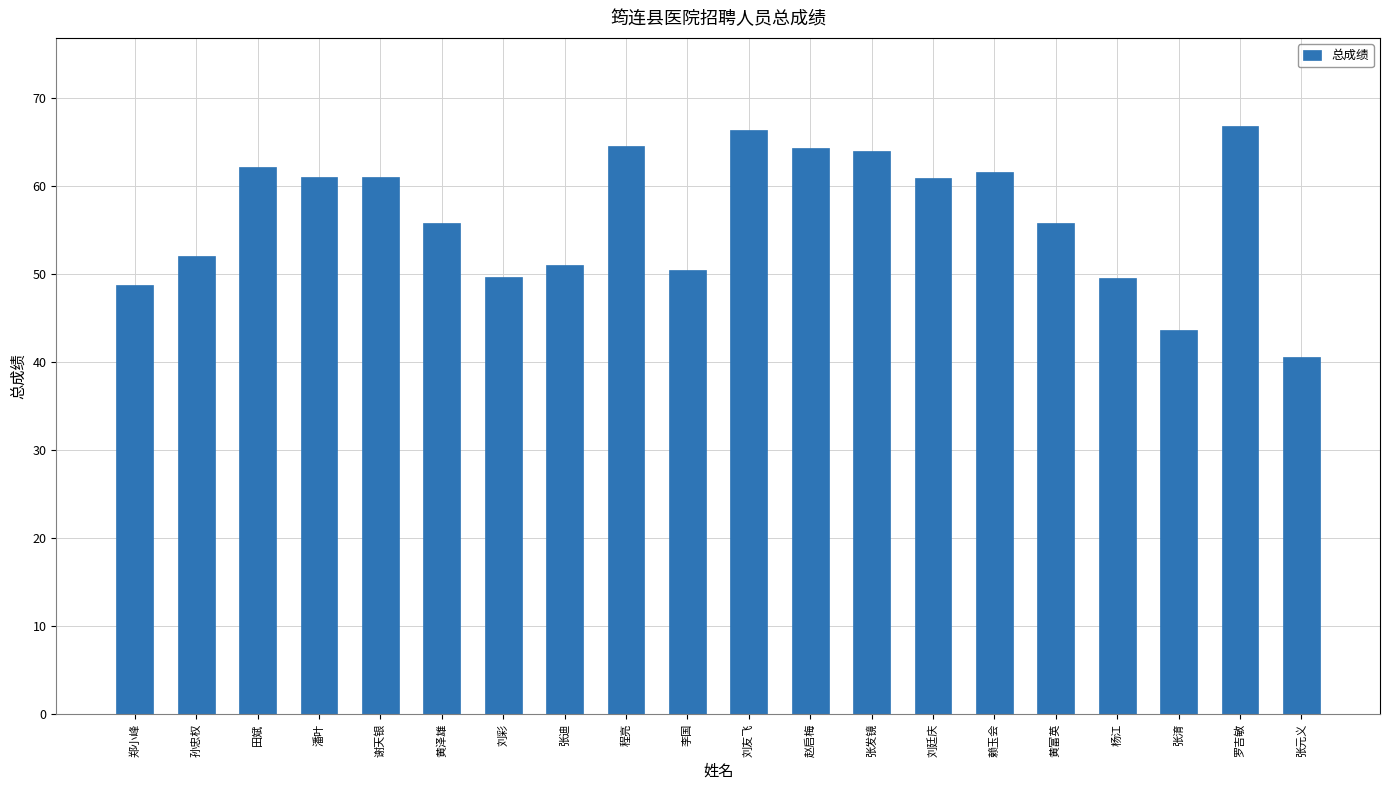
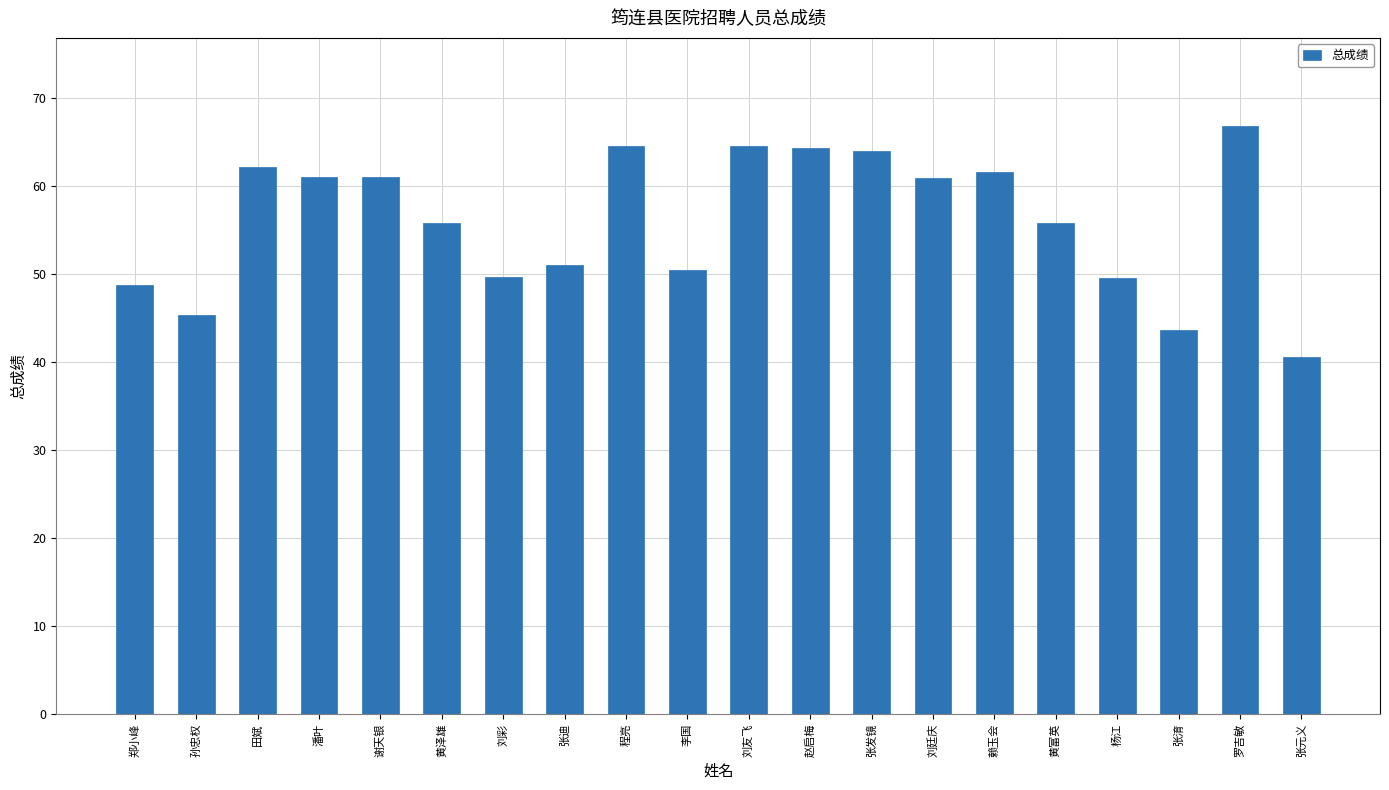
孙忠权: 52 -> 45
刘友飞: 66 -> 65
